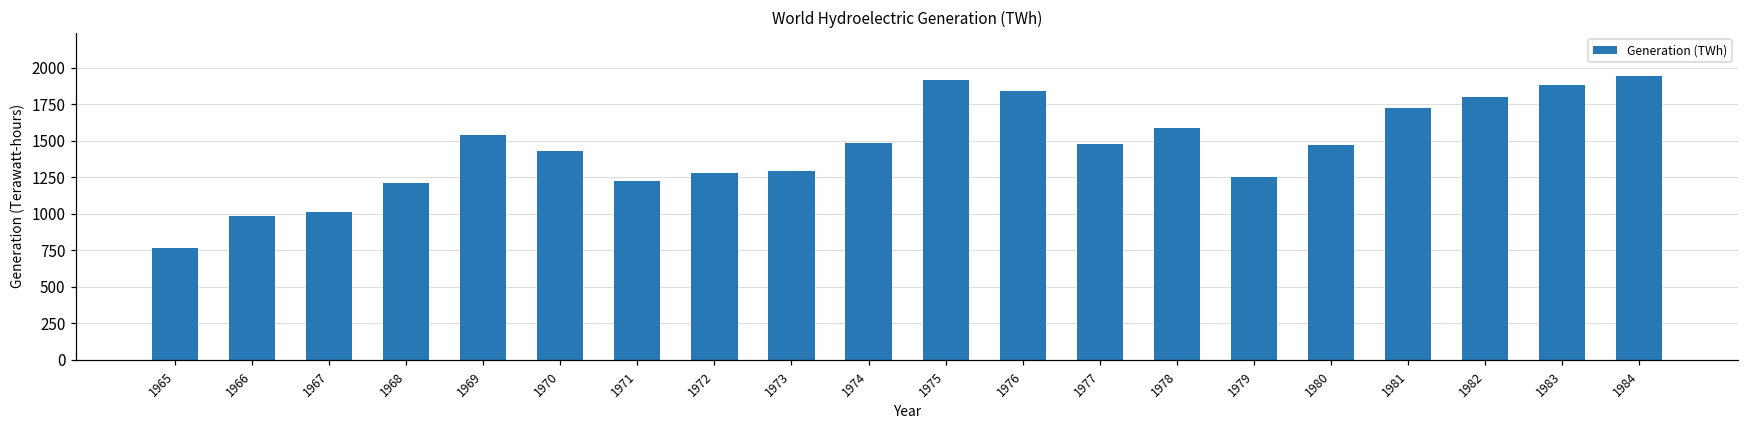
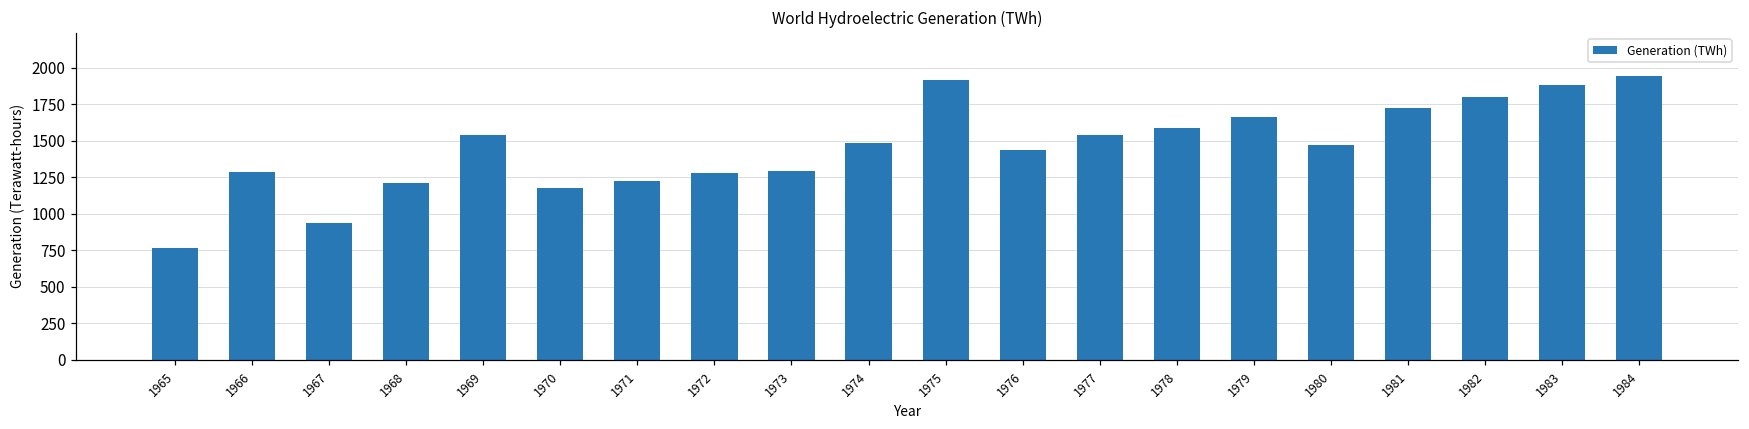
1966: 990 -> 1290
1967: 1010 -> 940
1970: 1430 -> 1170
1976: 1840 -> 1440
1977: 1480 -> 1540
1979: 1250 -> 1660
